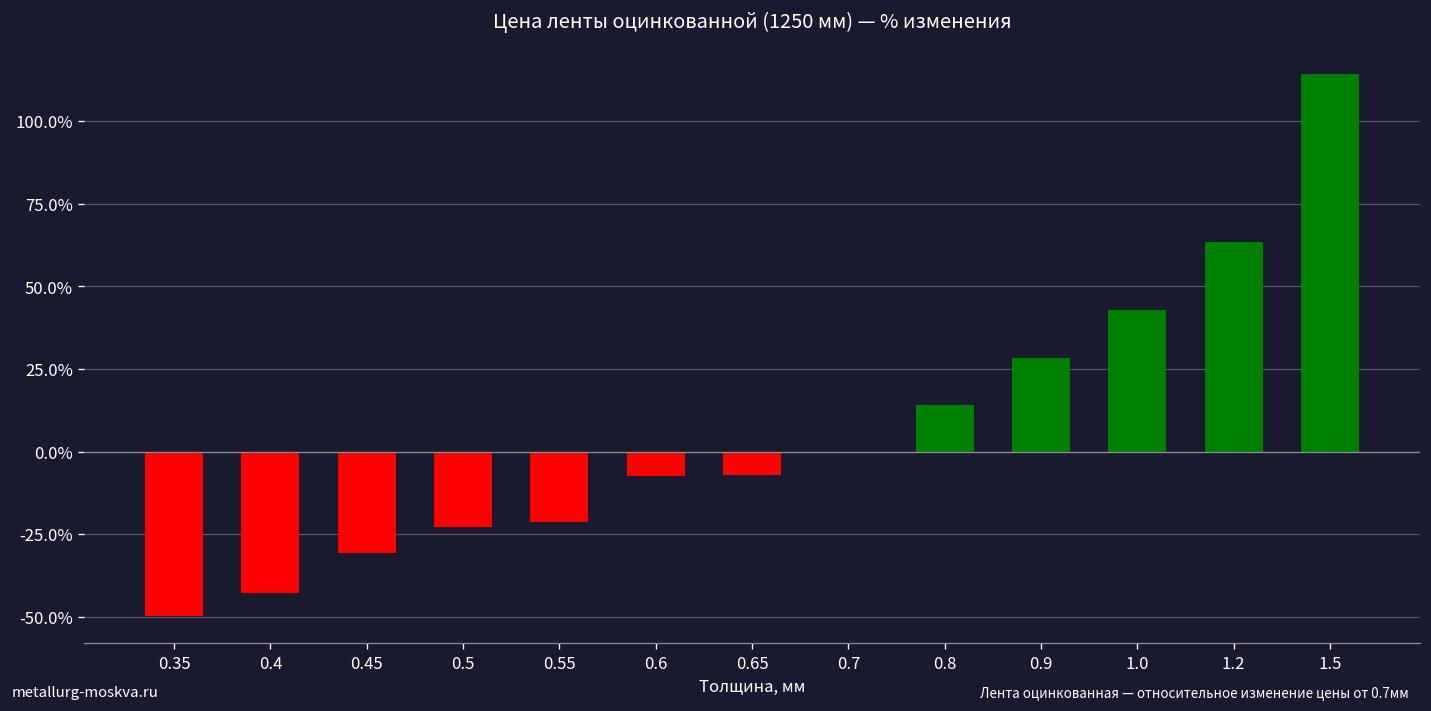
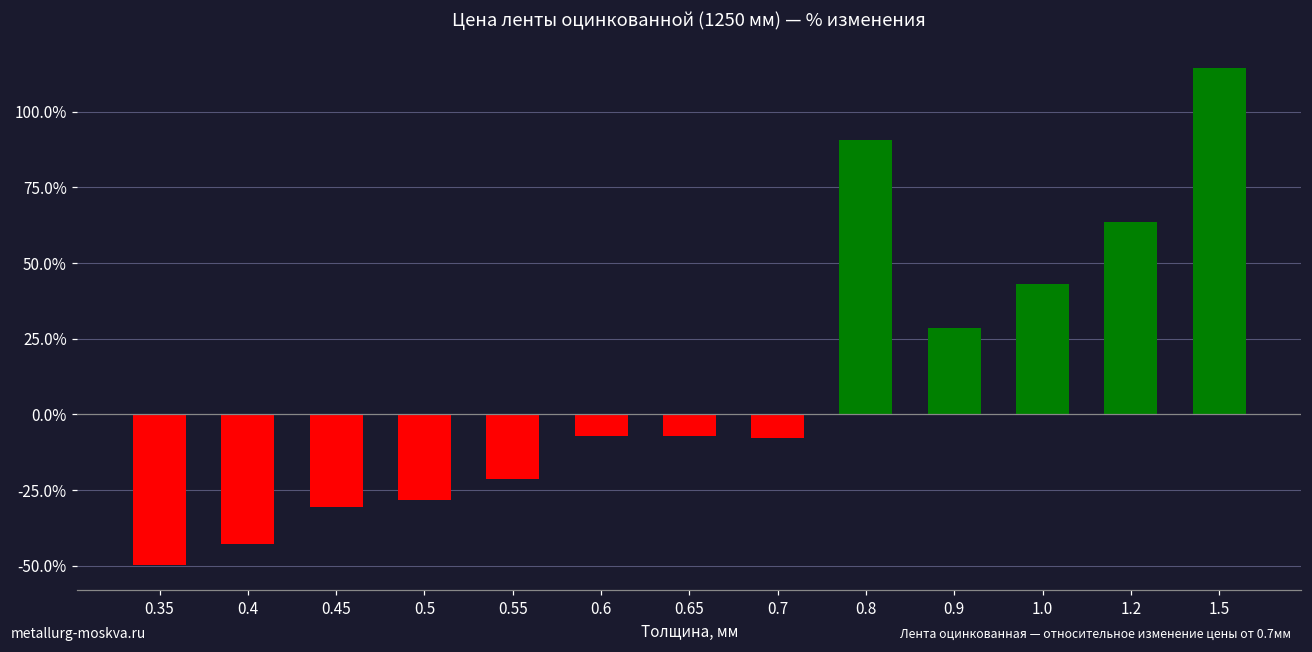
0.5: -23% -> -28%
0.7: 0% -> -8%
0.8: 14% -> 91%
